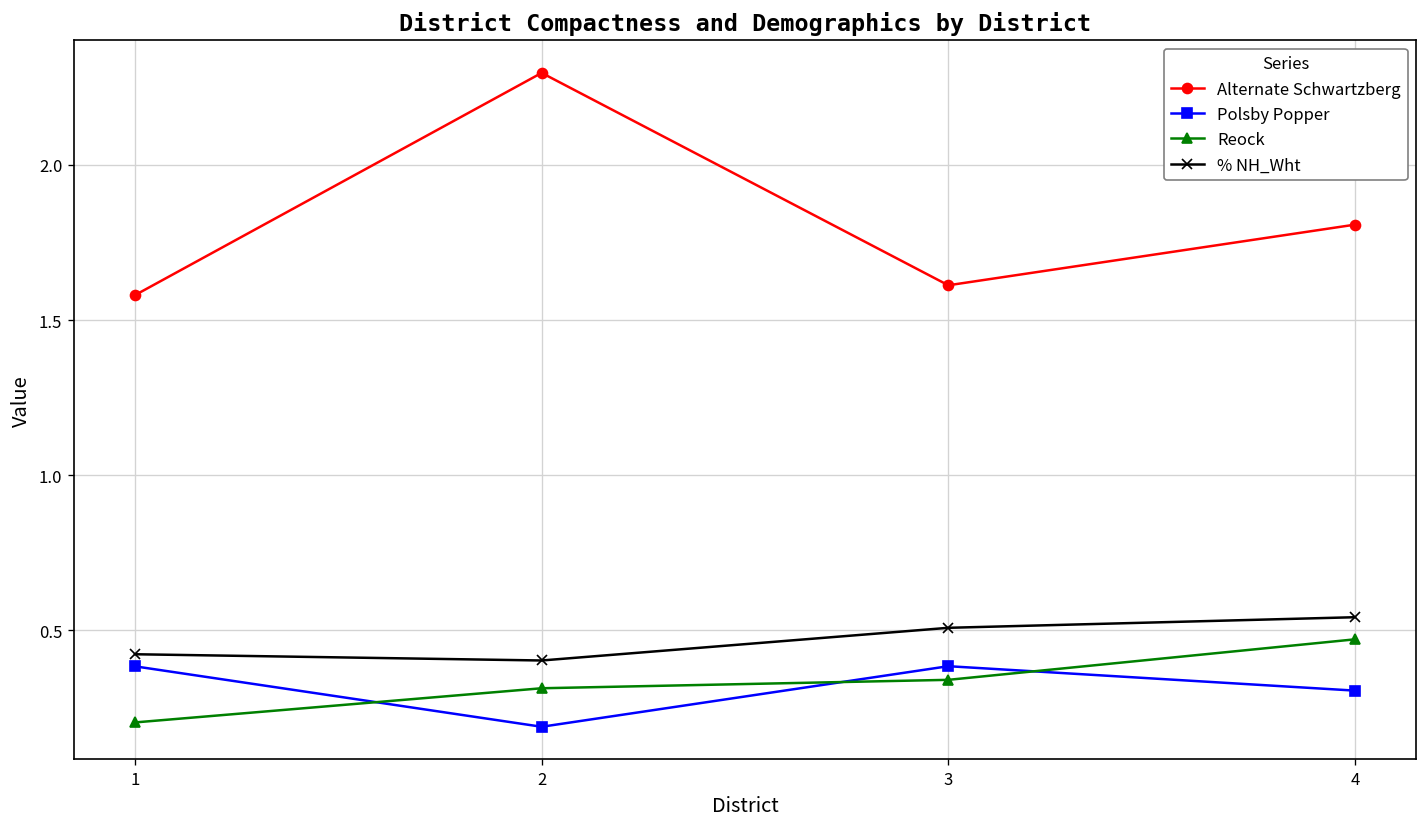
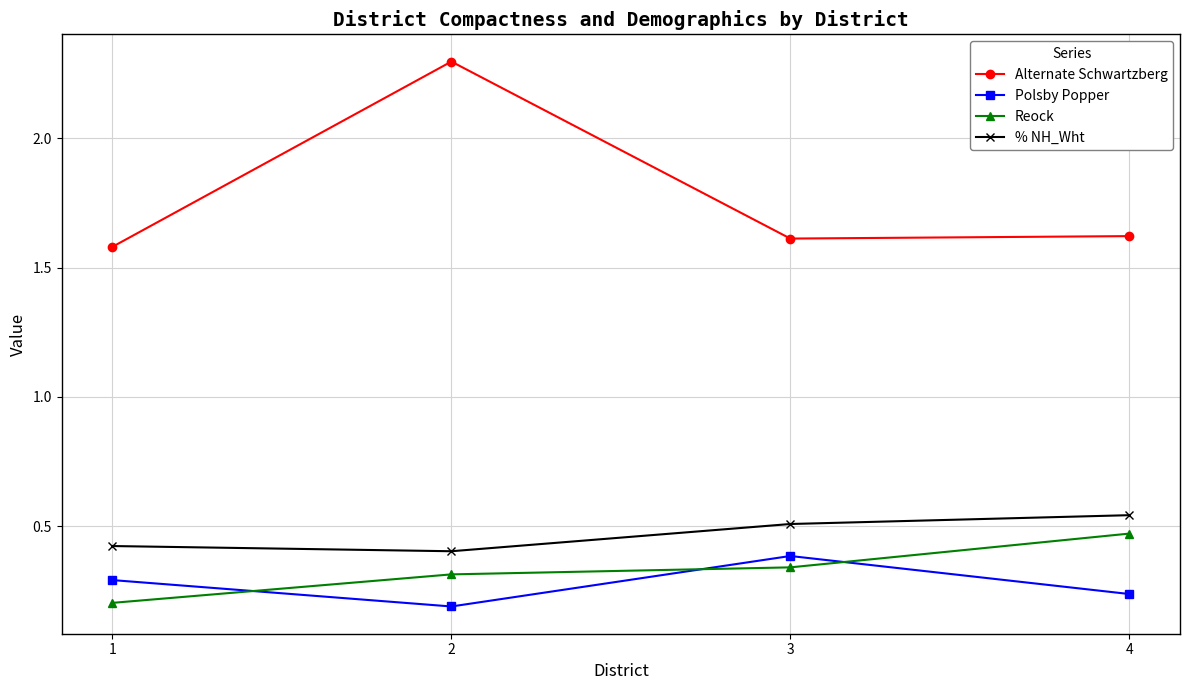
Polsby Popper, 1: 0.38 -> 0.29
Alternate Schwartzberg, 4: 1.81 -> 1.62
Polsby Popper, 4: 0.31 -> 0.24
